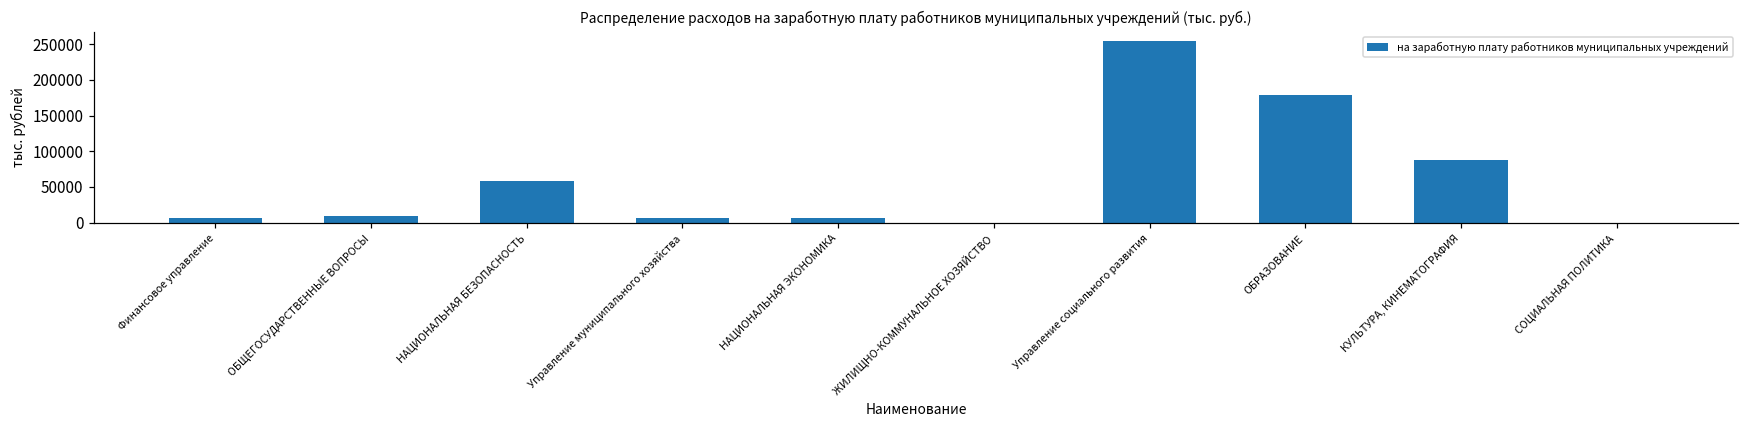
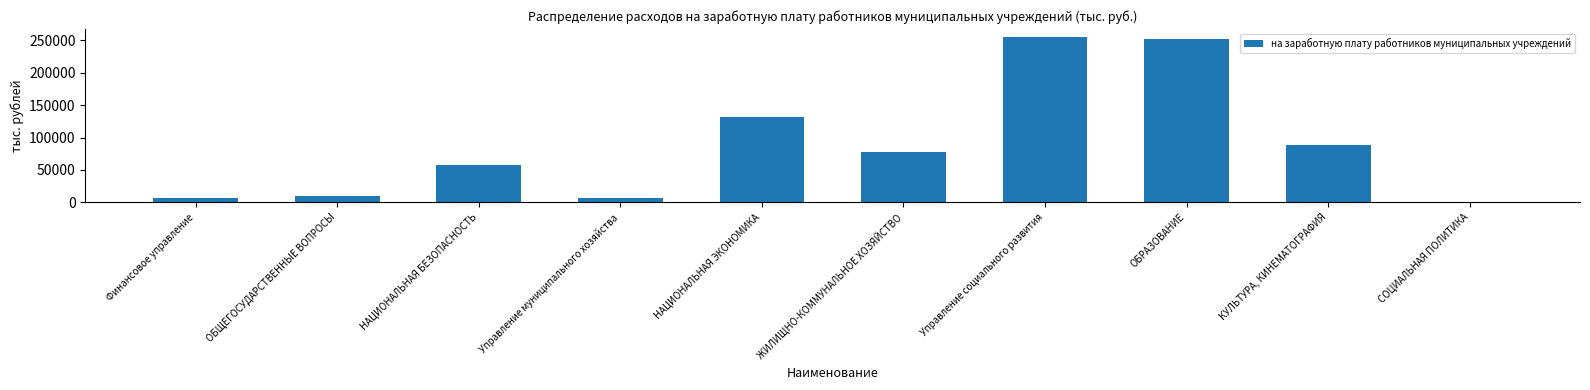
НАЦИОНАЛЬНАЯ ЭКОНОМИКА: 10000 -> 130000
ЖИЛИЩНО-КОММУНАЛЬНОЕ ХОЗЯЙСТВО: 0 -> 80000
ОБРАЗОВАНИЕ: 180000 -> 250000
